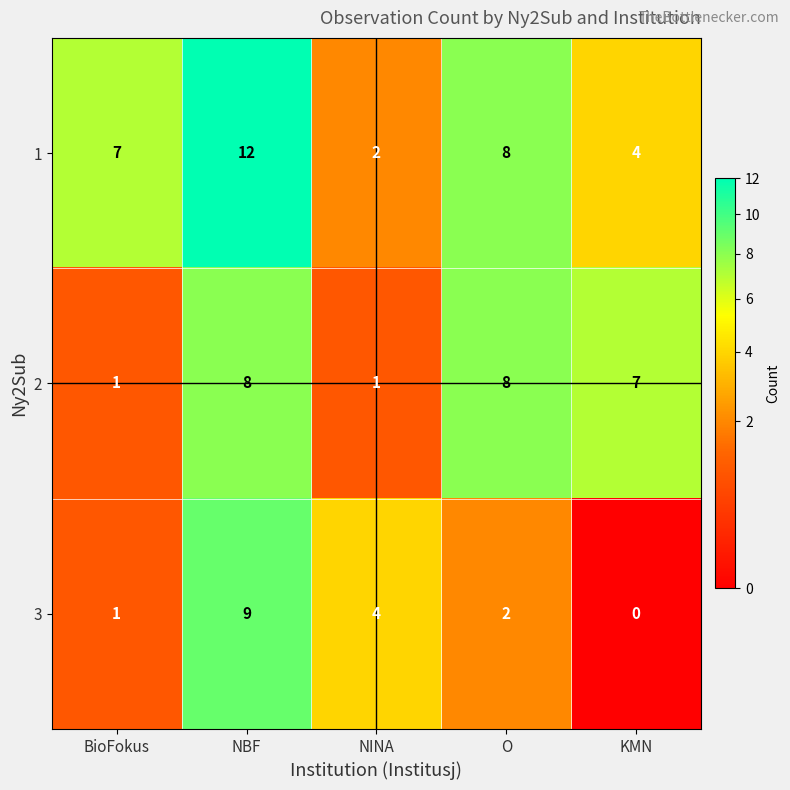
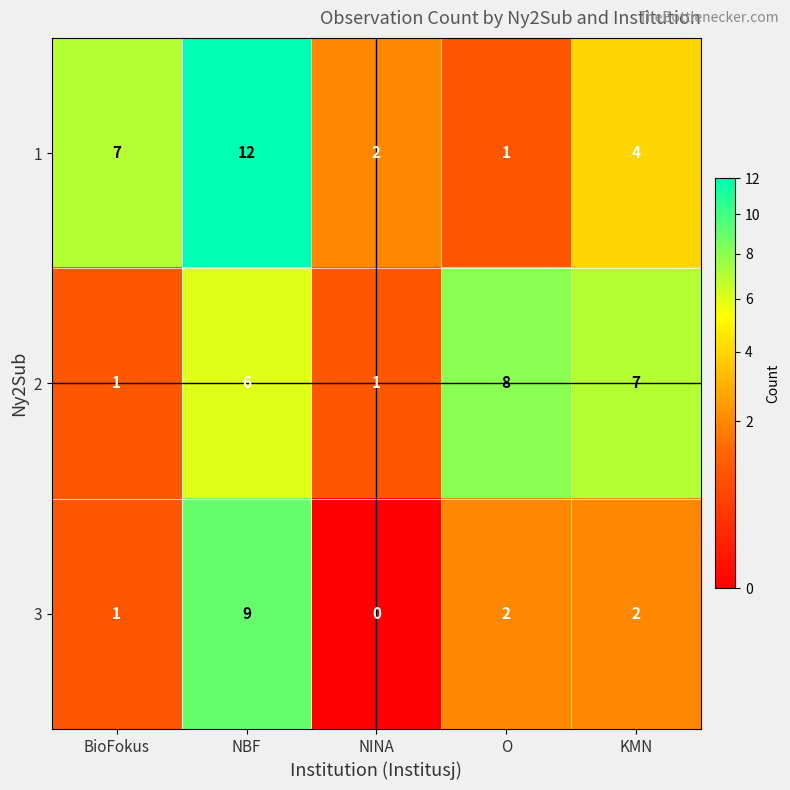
1, O: 8 -> 1
2, NBF: 8 -> 6
3, NINA: 4 -> 0
3, KMN: 0 -> 2
